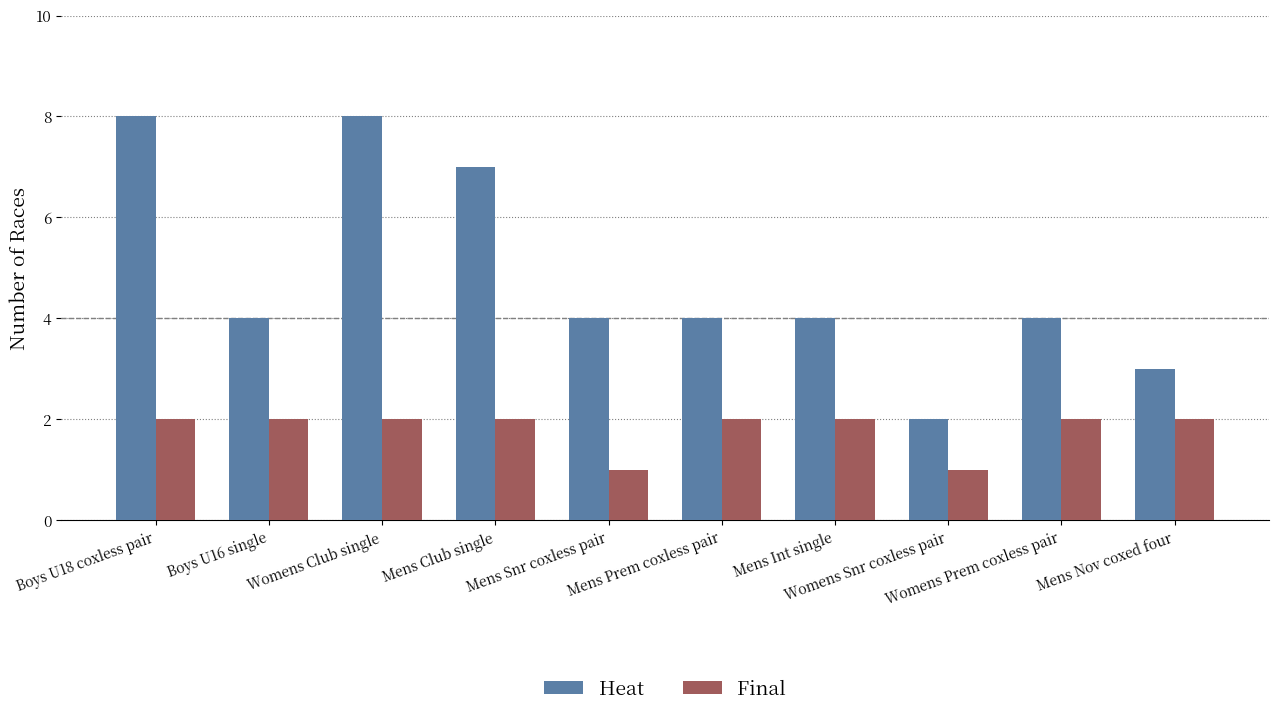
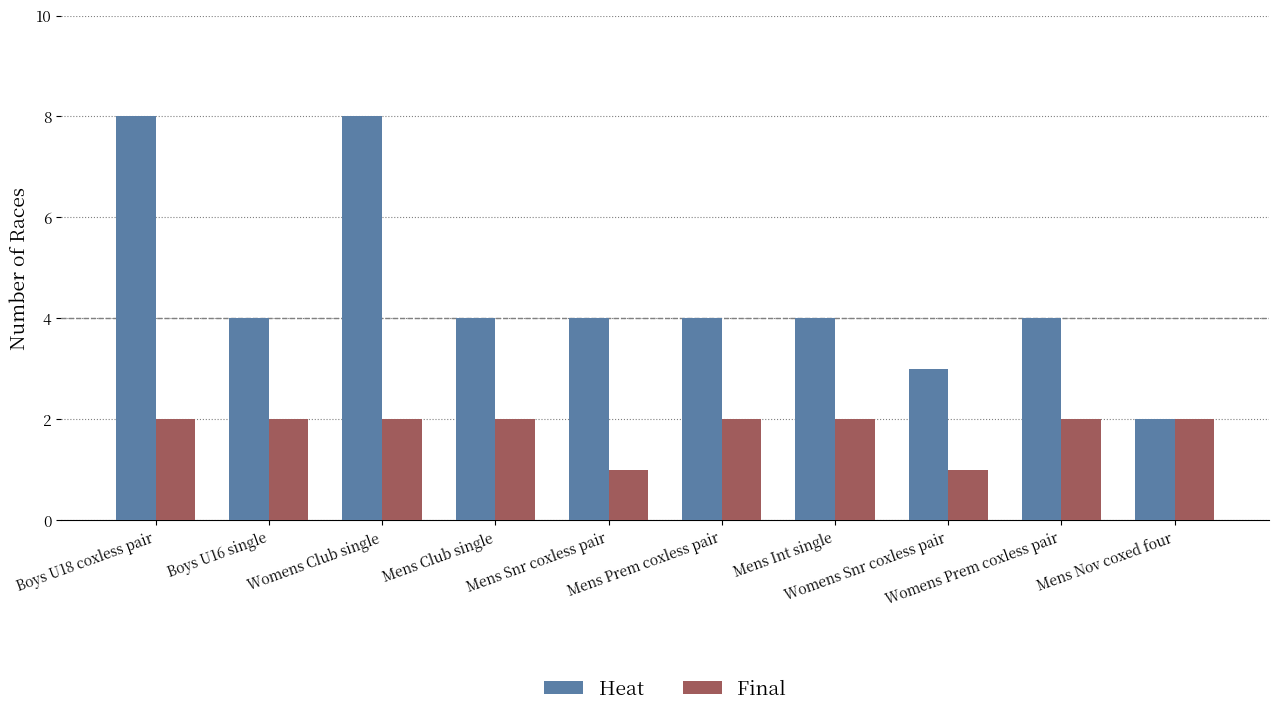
Heat, Mens Club single: 7 -> 4
Heat, Womens Snr coxless pair: 2 -> 3
Heat, Mens Nov coxed four: 3 -> 2
